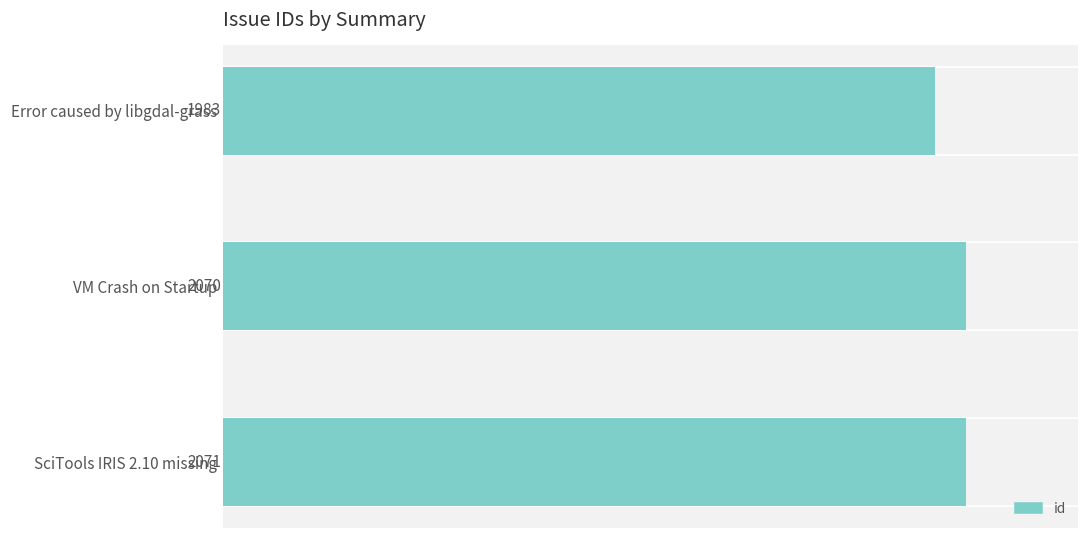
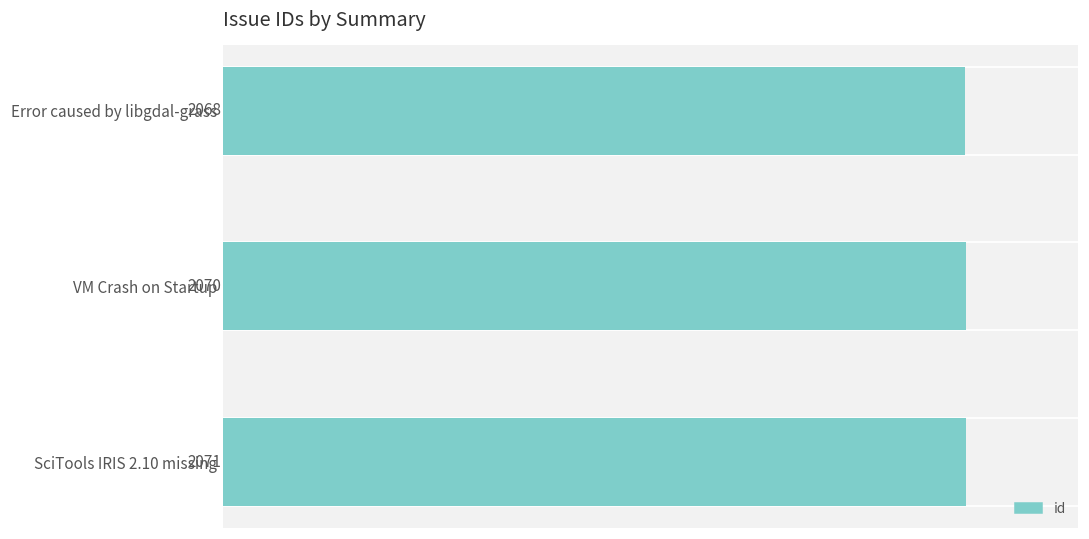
Error caused by libgdal-grass: 1983 -> 2068
